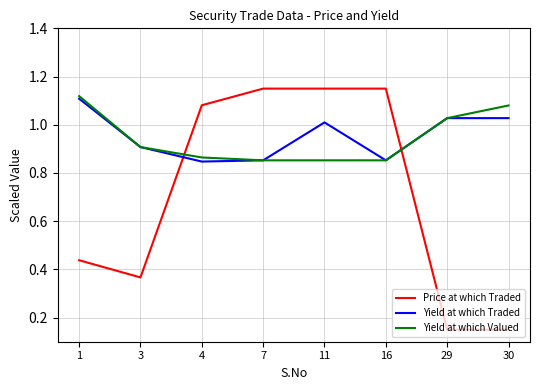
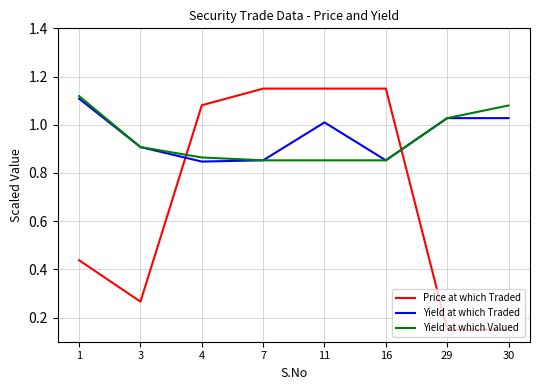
Price at which Traded, 3: 0.37 -> 0.27
